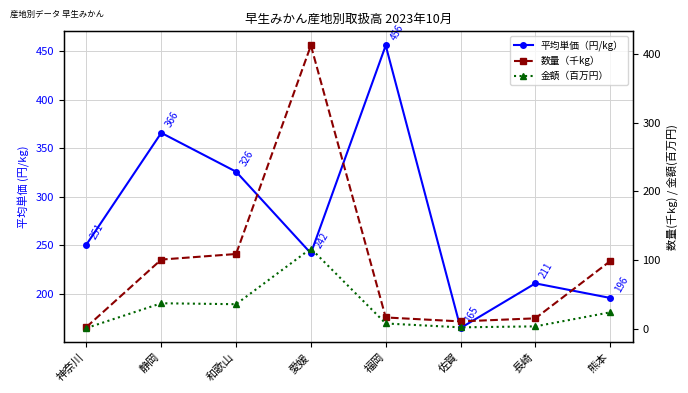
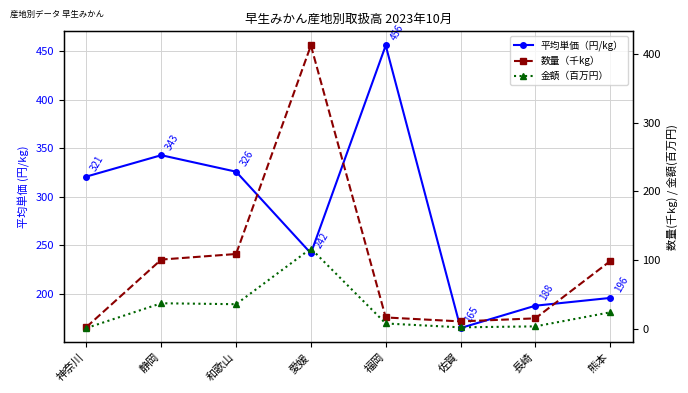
平均単価（円/kg）, 神奈川: 251 -> 321
平均単価（円/kg）, 静岡: 366 -> 343
平均単価（円/kg）, 長崎: 211 -> 188
